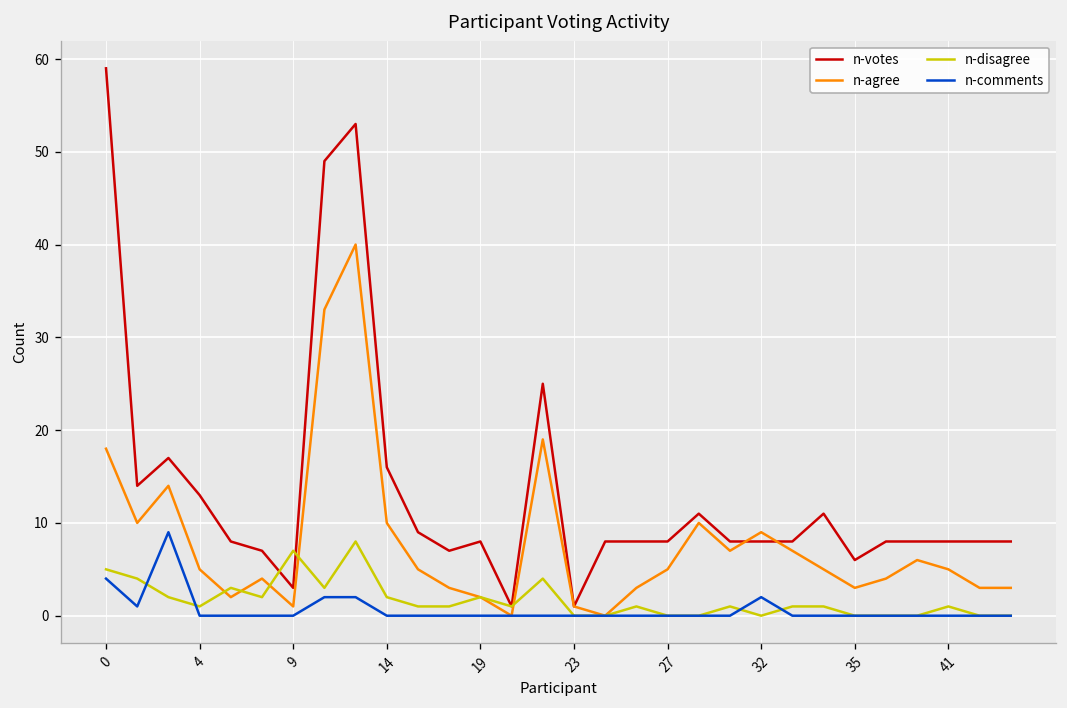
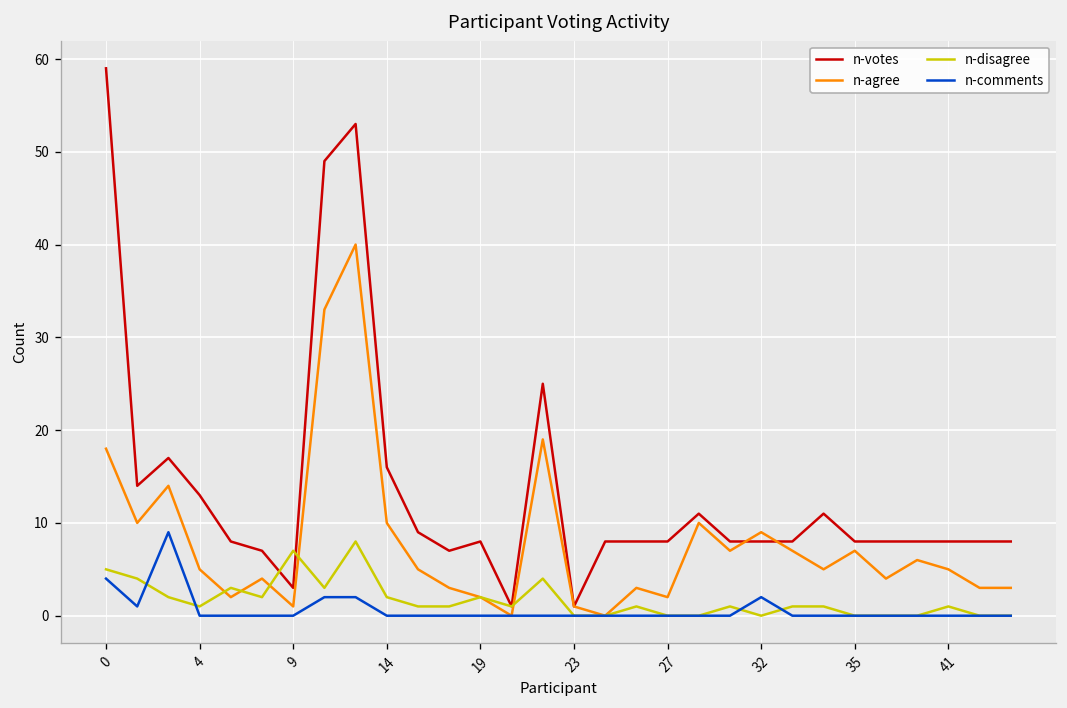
n-agree, 27: 5 -> 2
n-votes, 35: 6 -> 8
n-agree, 35: 3 -> 7
